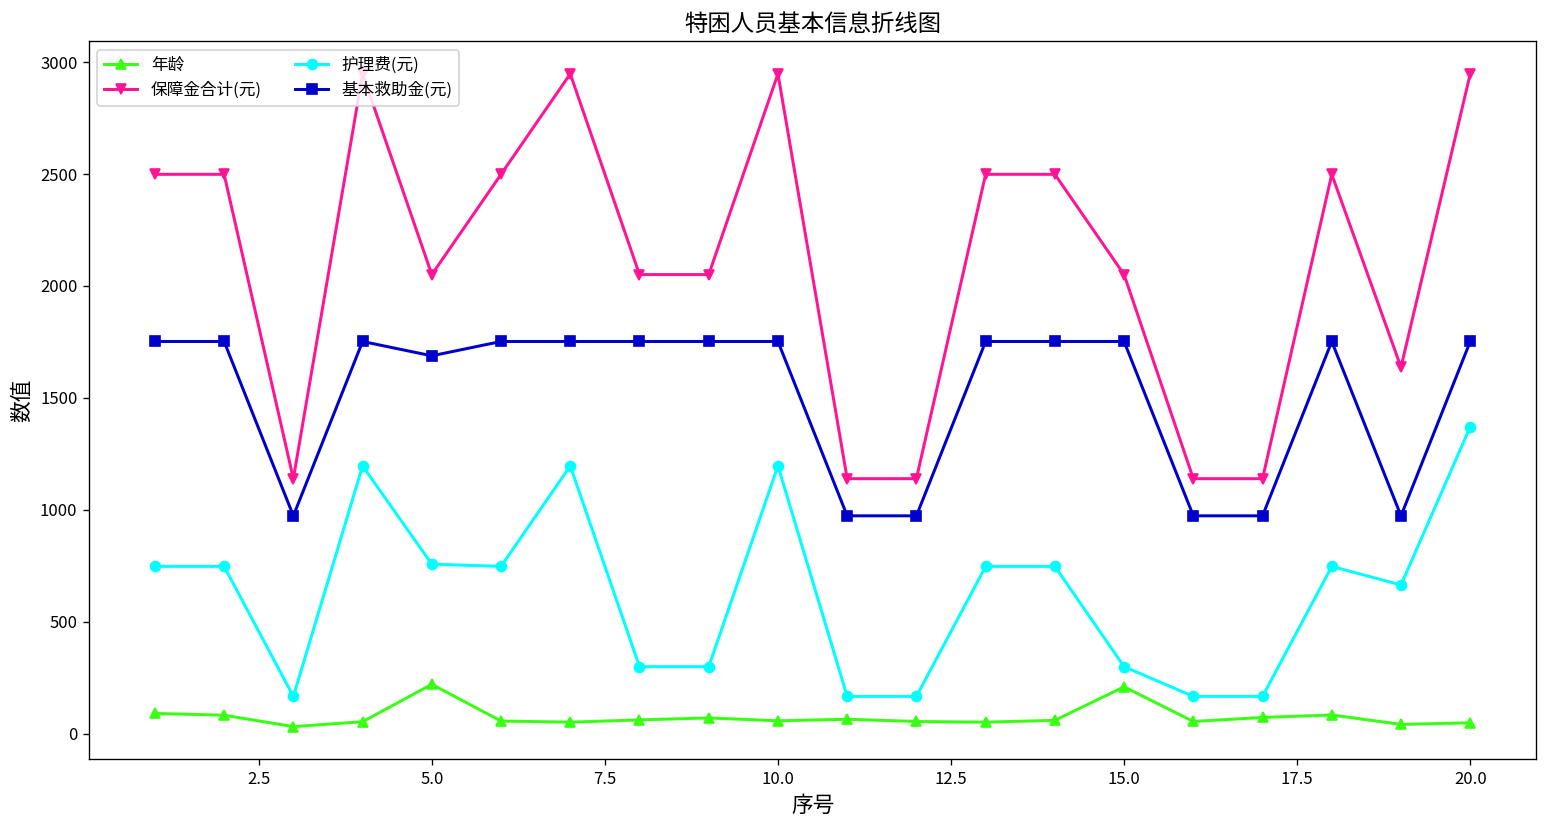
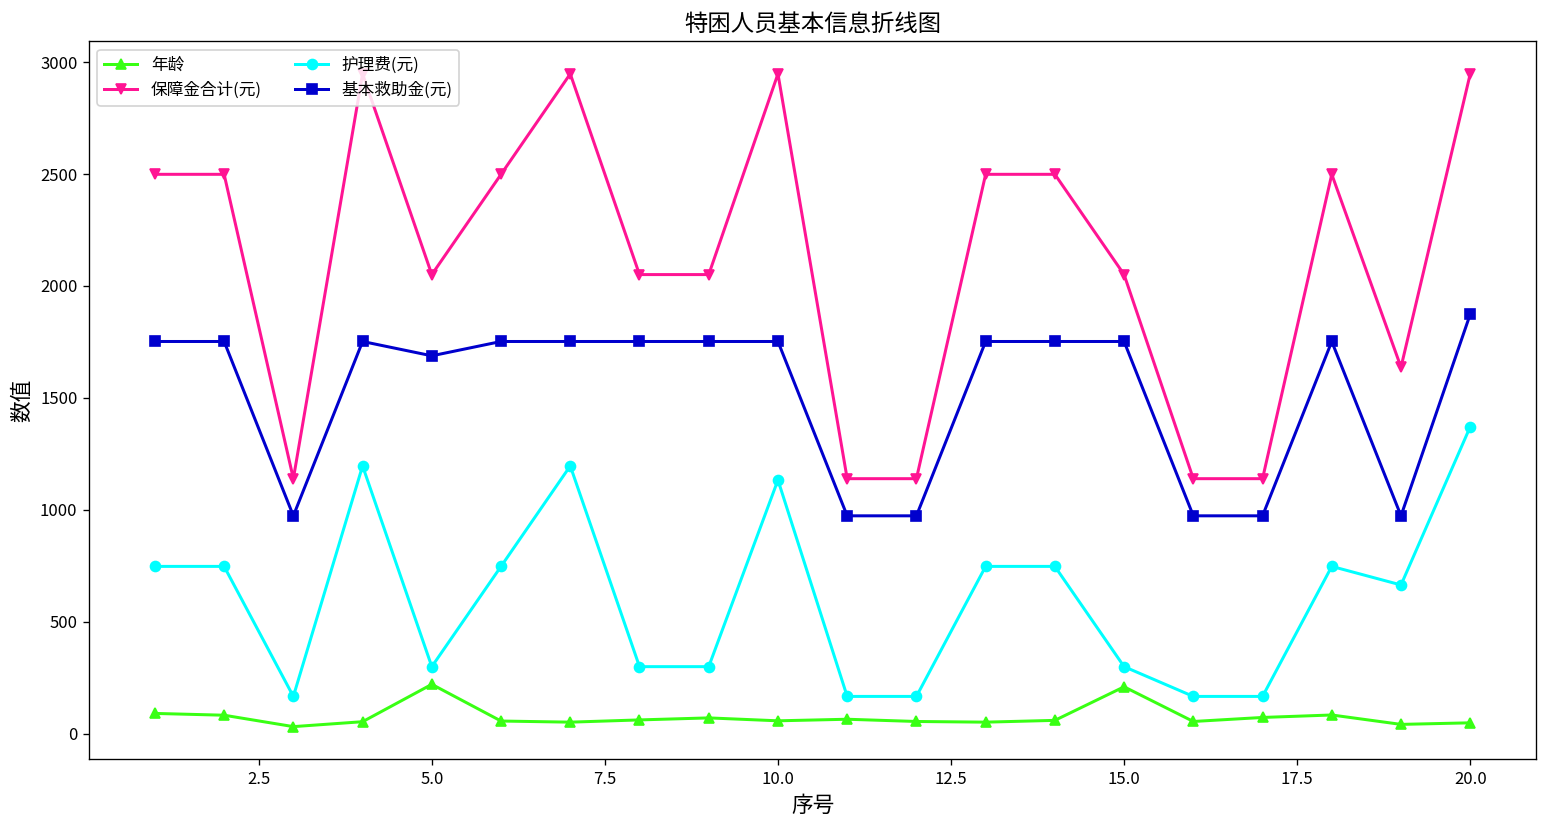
护理费(元), 5.0: 760 -> 300
护理费(元), 10.0: 1200 -> 1130
基本救助金(元), 20.0: 1750 -> 1870
